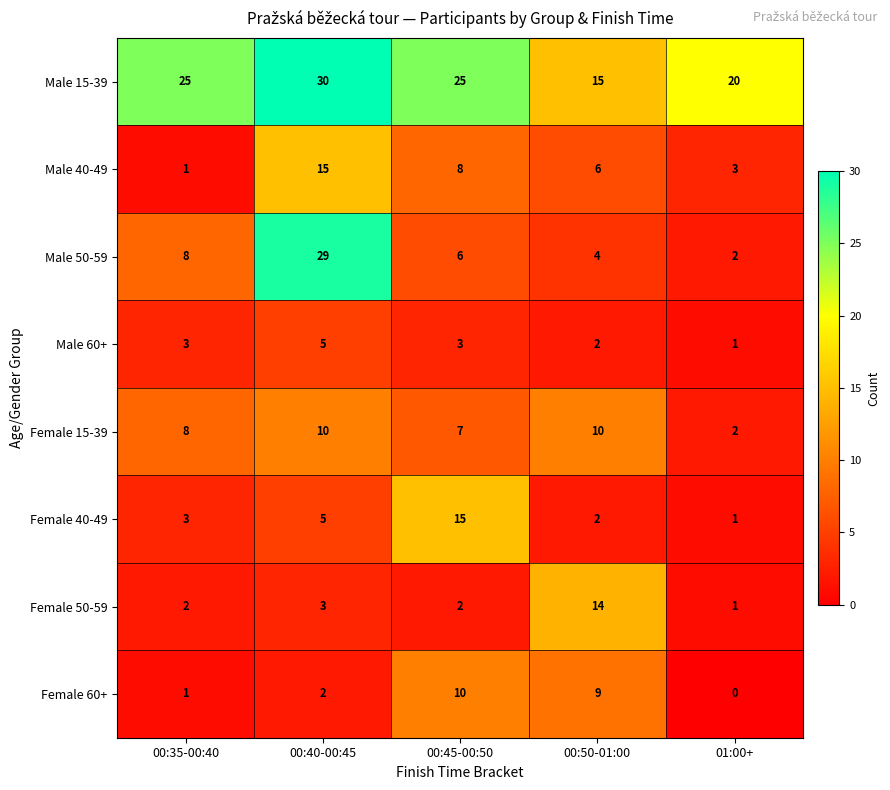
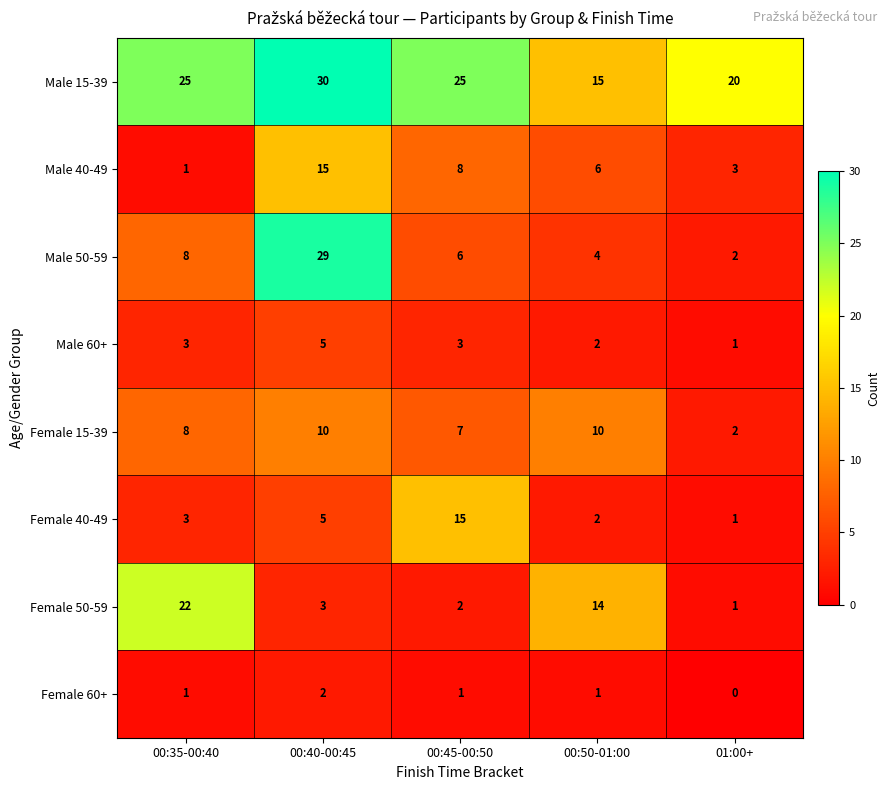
Female 50-59, 00:35-00:40: 2 -> 22
Female 60+, 00:45-00:50: 10 -> 1
Female 60+, 00:50-01:00: 9 -> 1
